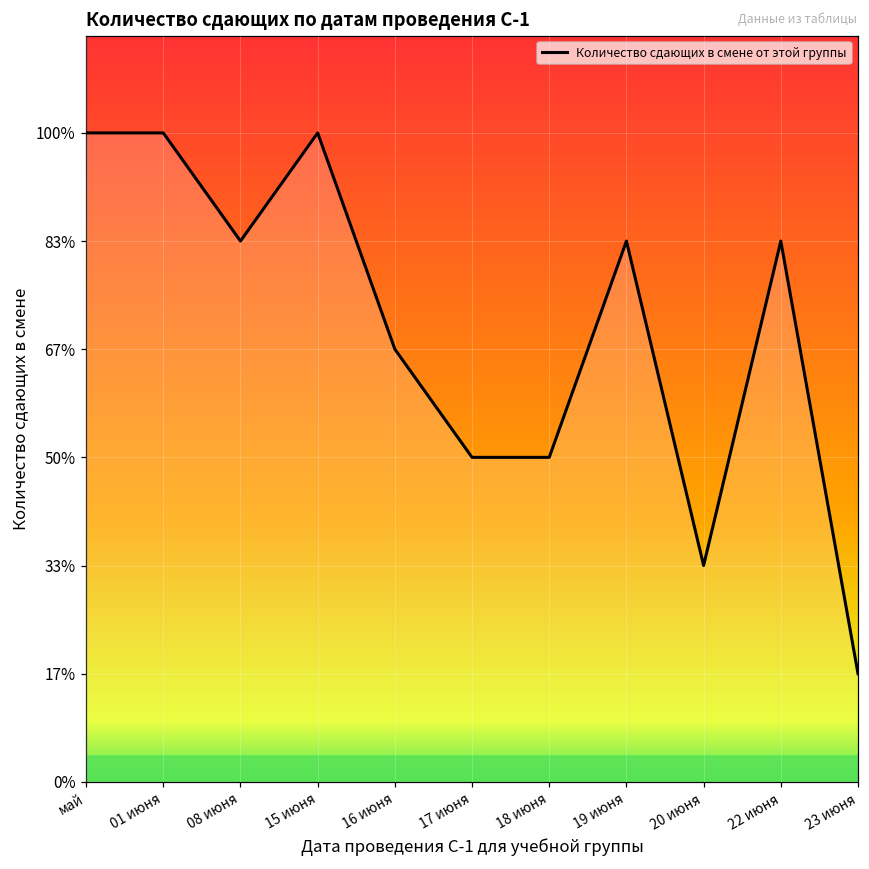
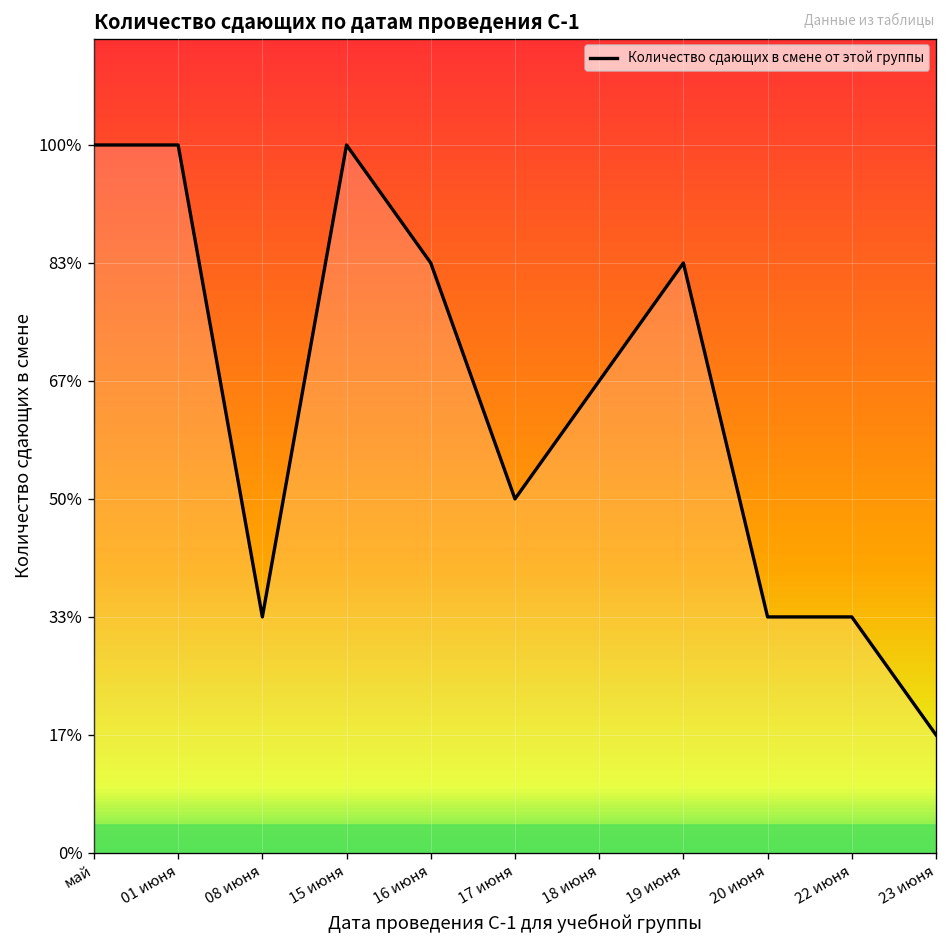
08 июня: 83% -> 33%
16 июня: 67% -> 83%
18 июня: 50% -> 67%
22 июня: 83% -> 33%
